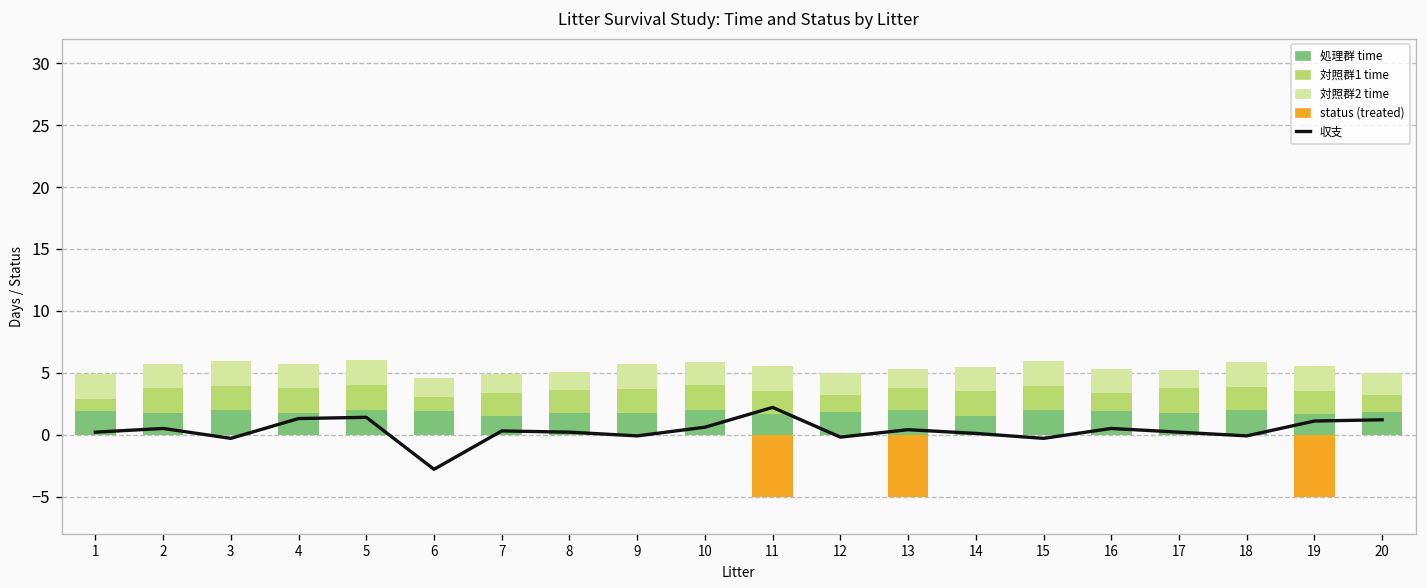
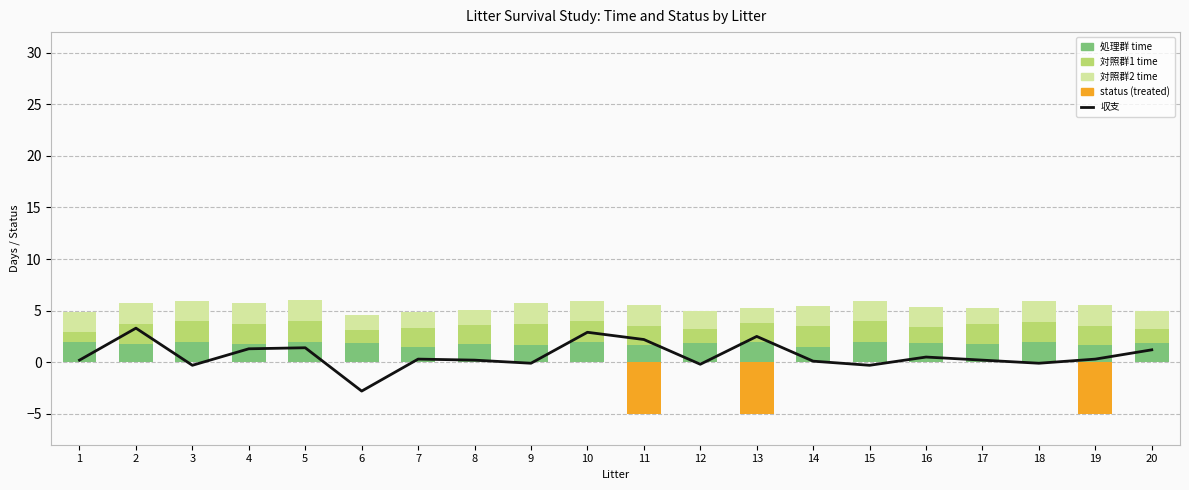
収支, 2: 0.5 -> 3.3
収支, 10: 0.6 -> 2.9
収支, 13: 0.4 -> 2.5
収支, 19: 1.1 -> 0.3
